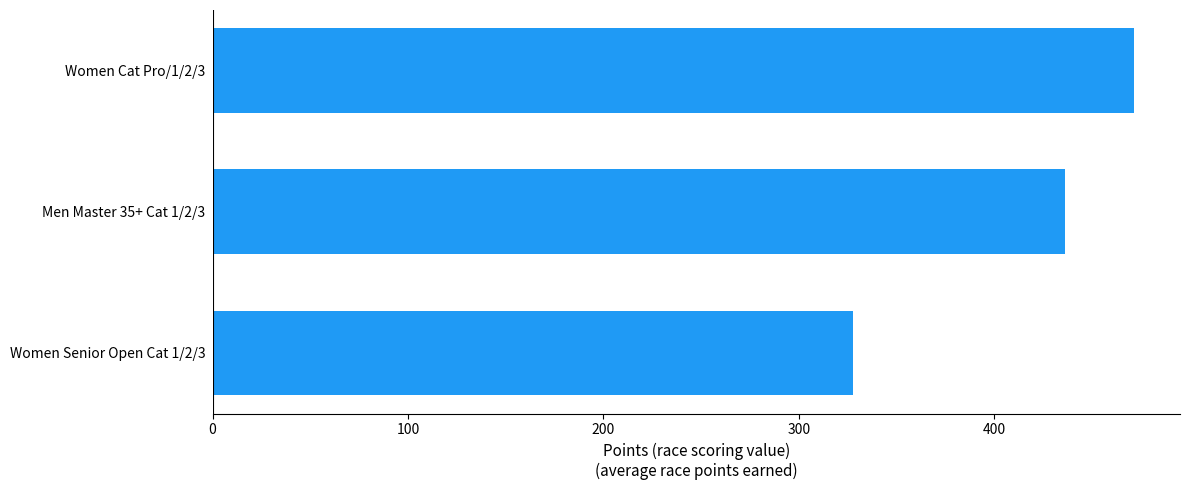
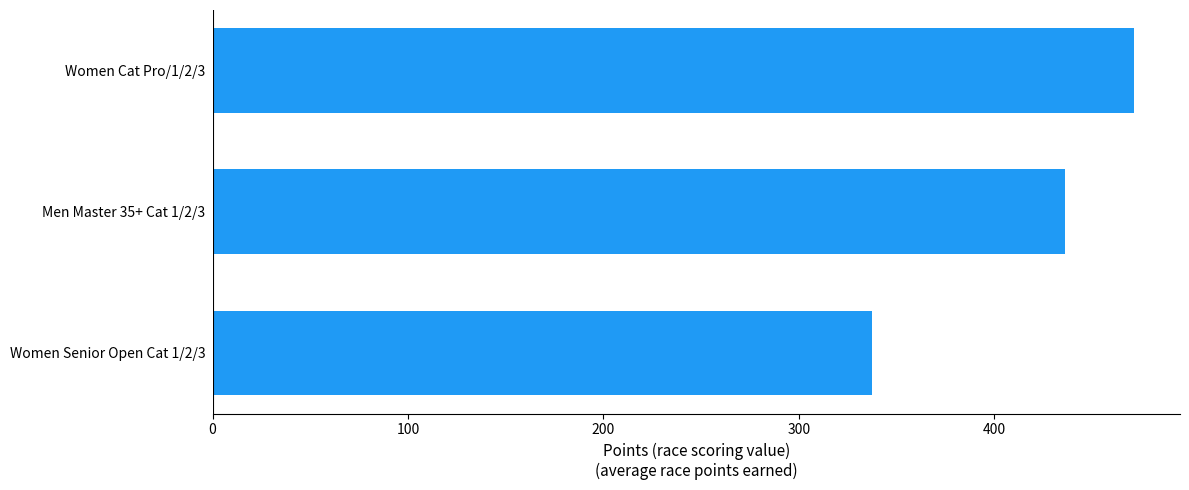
Women Senior Open Cat 1/2/3: 328 -> 338
